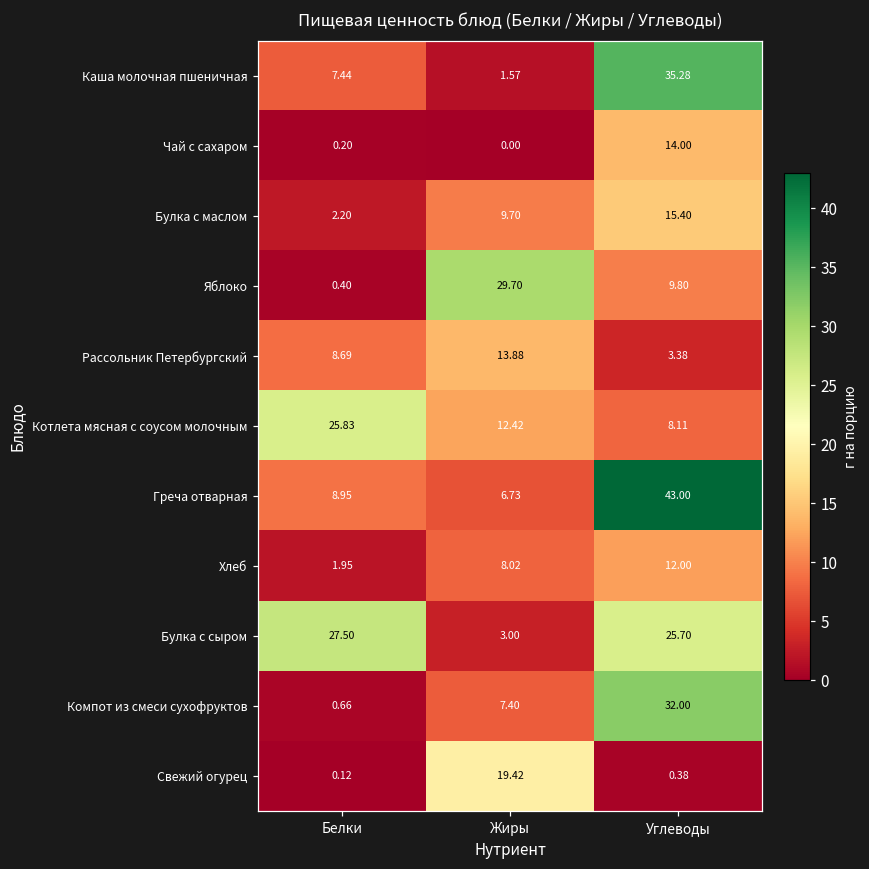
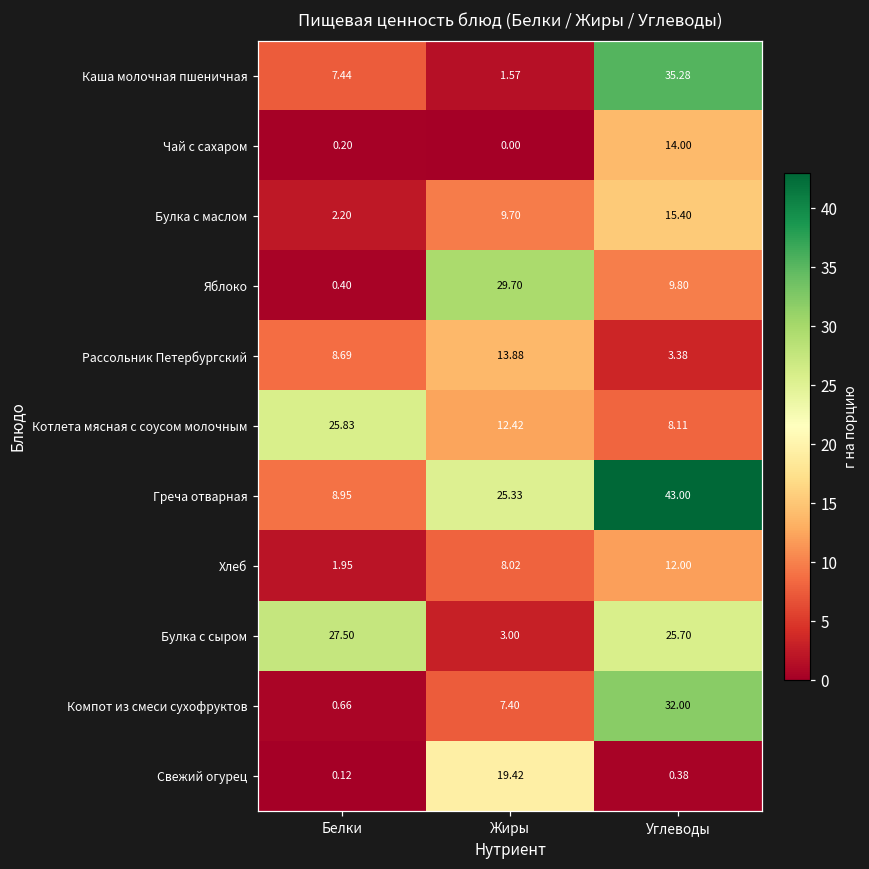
Греча отварная, Жиры: 6.73 -> 25.33
